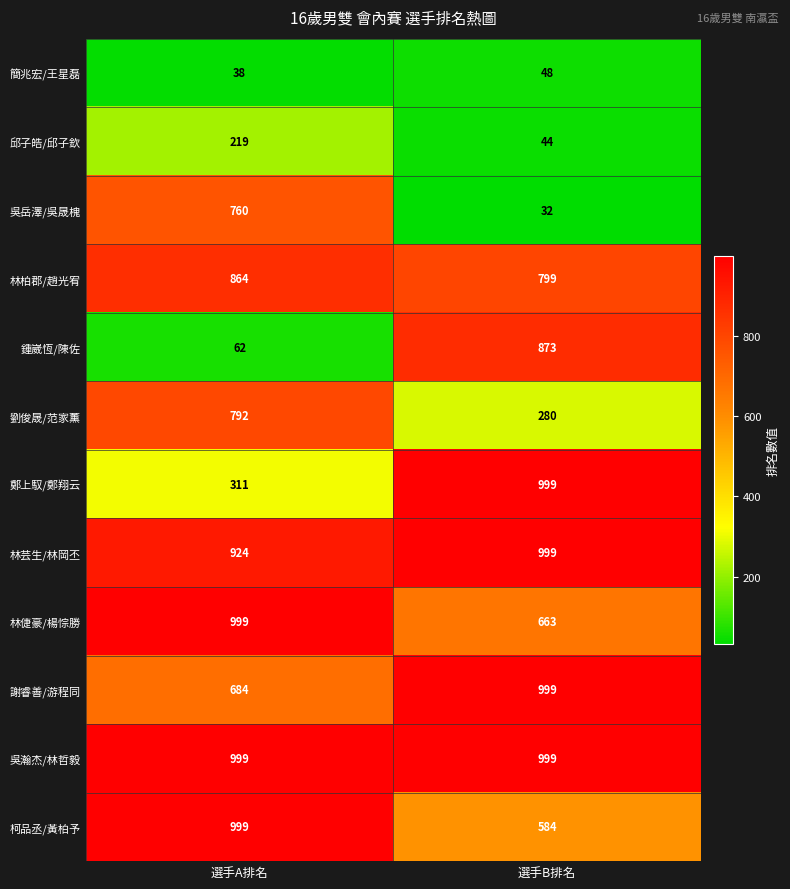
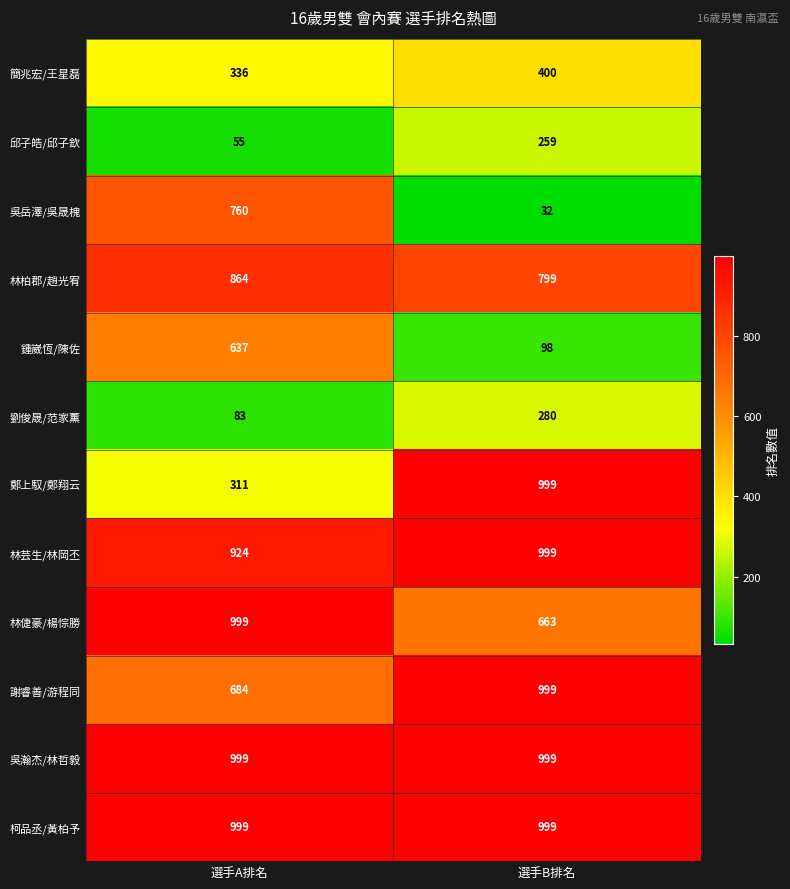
簡兆宏/王星磊, 選手A排名: 38 -> 336
簡兆宏/王星磊, 選手B排名: 48 -> 400
邱子皓/邱子欽, 選手A排名: 219 -> 55
邱子皓/邱子欽, 選手B排名: 44 -> 259
鍾崴恆/陳佐, 選手A排名: 62 -> 637
鍾崴恆/陳佐, 選手B排名: 873 -> 98
劉俊晟/范家薰, 選手A排名: 792 -> 83
柯品丞/黃柏予, 選手B排名: 584 -> 999
